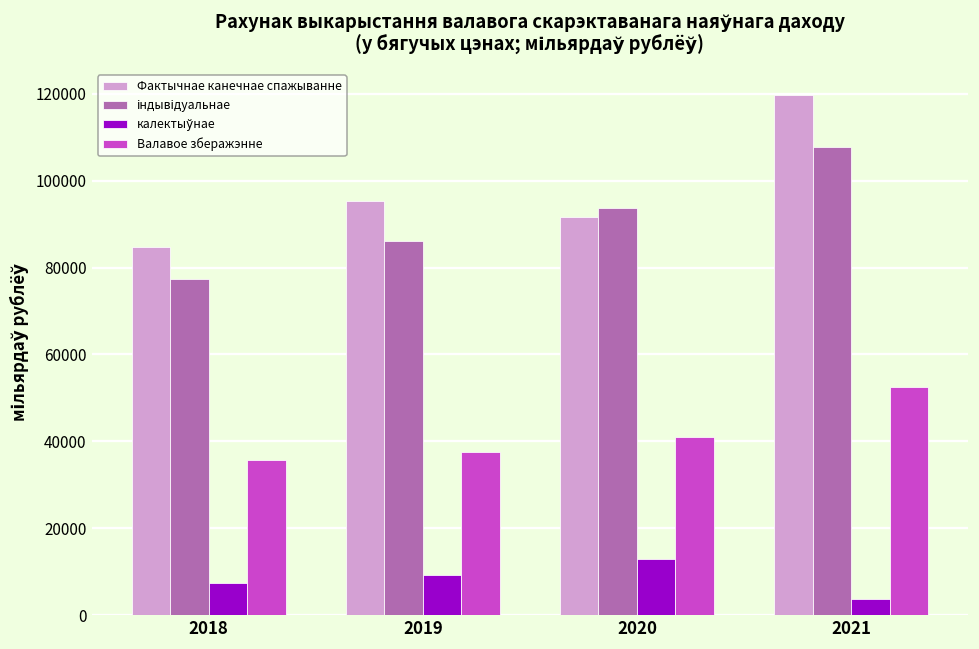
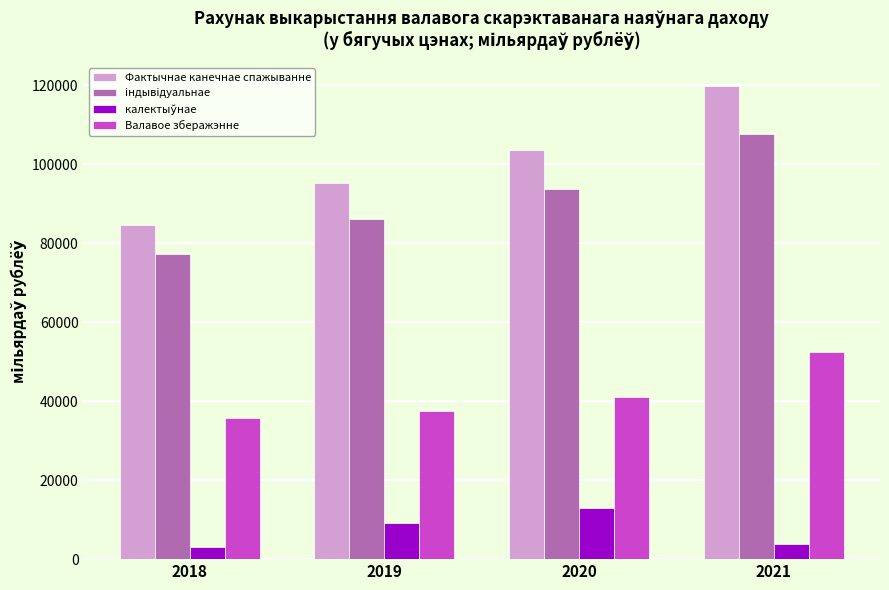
калектыўнае, 2018: 7000 -> 3000
Фактычнае канечнае спажыванне, 2020: 92000 -> 104000
